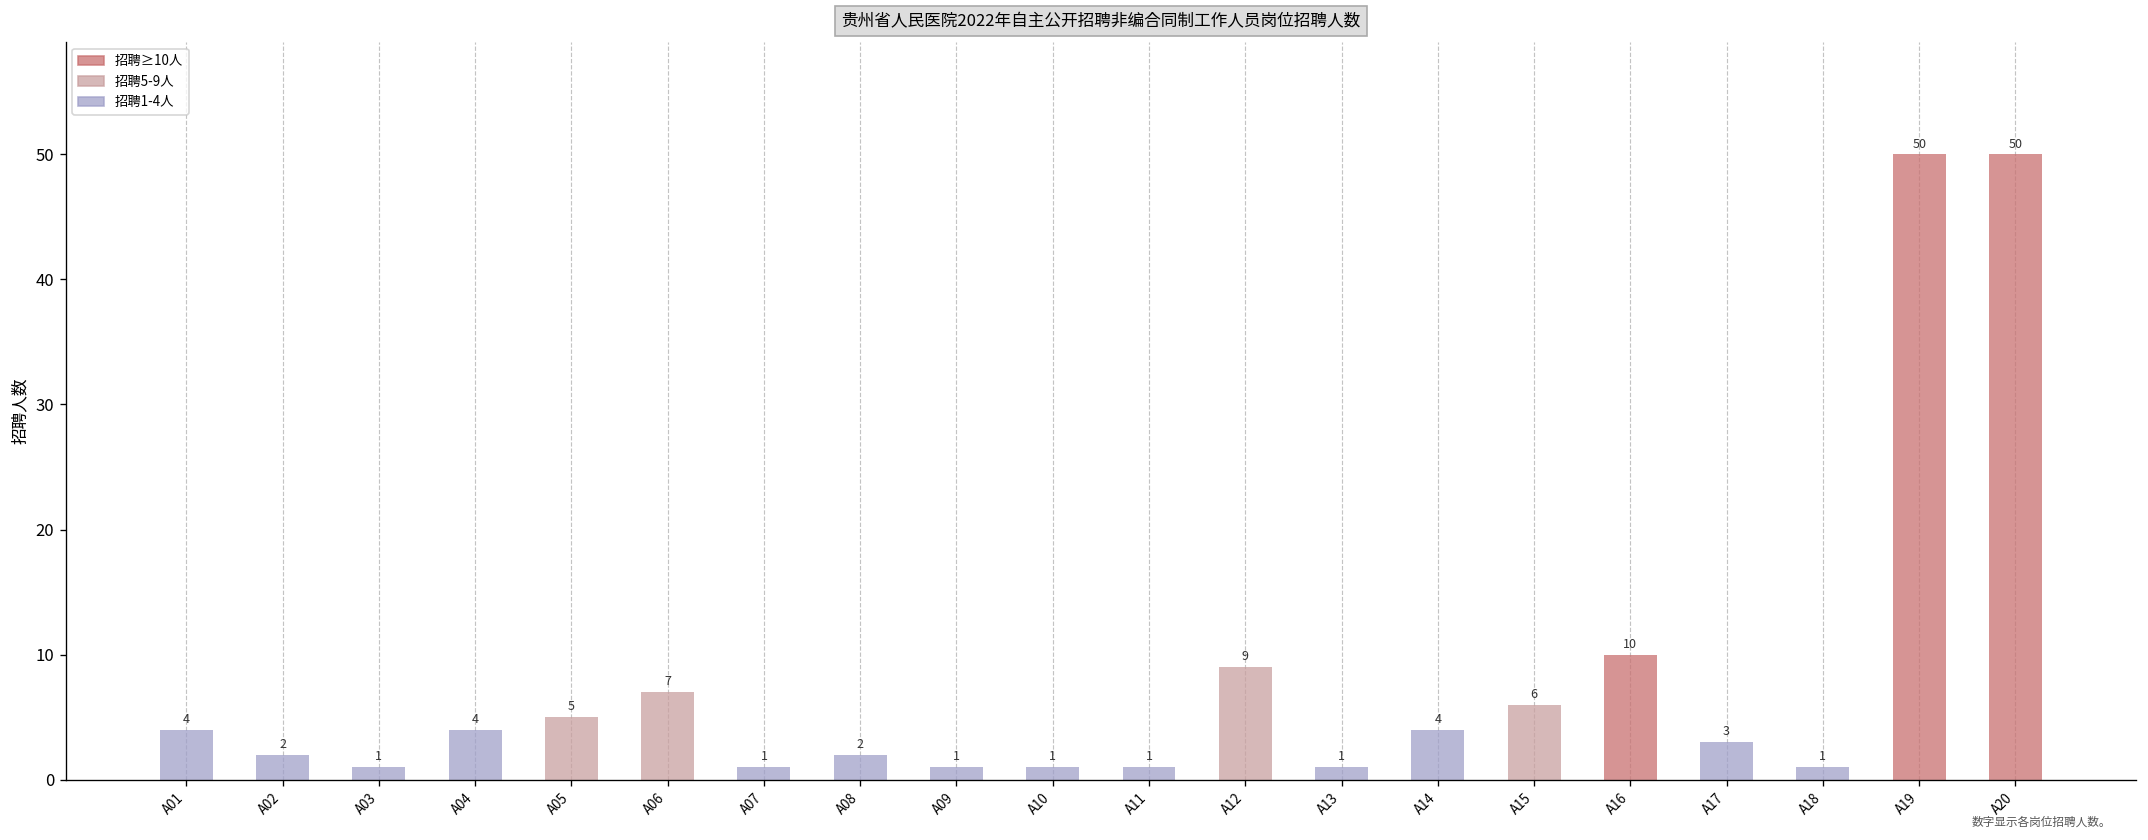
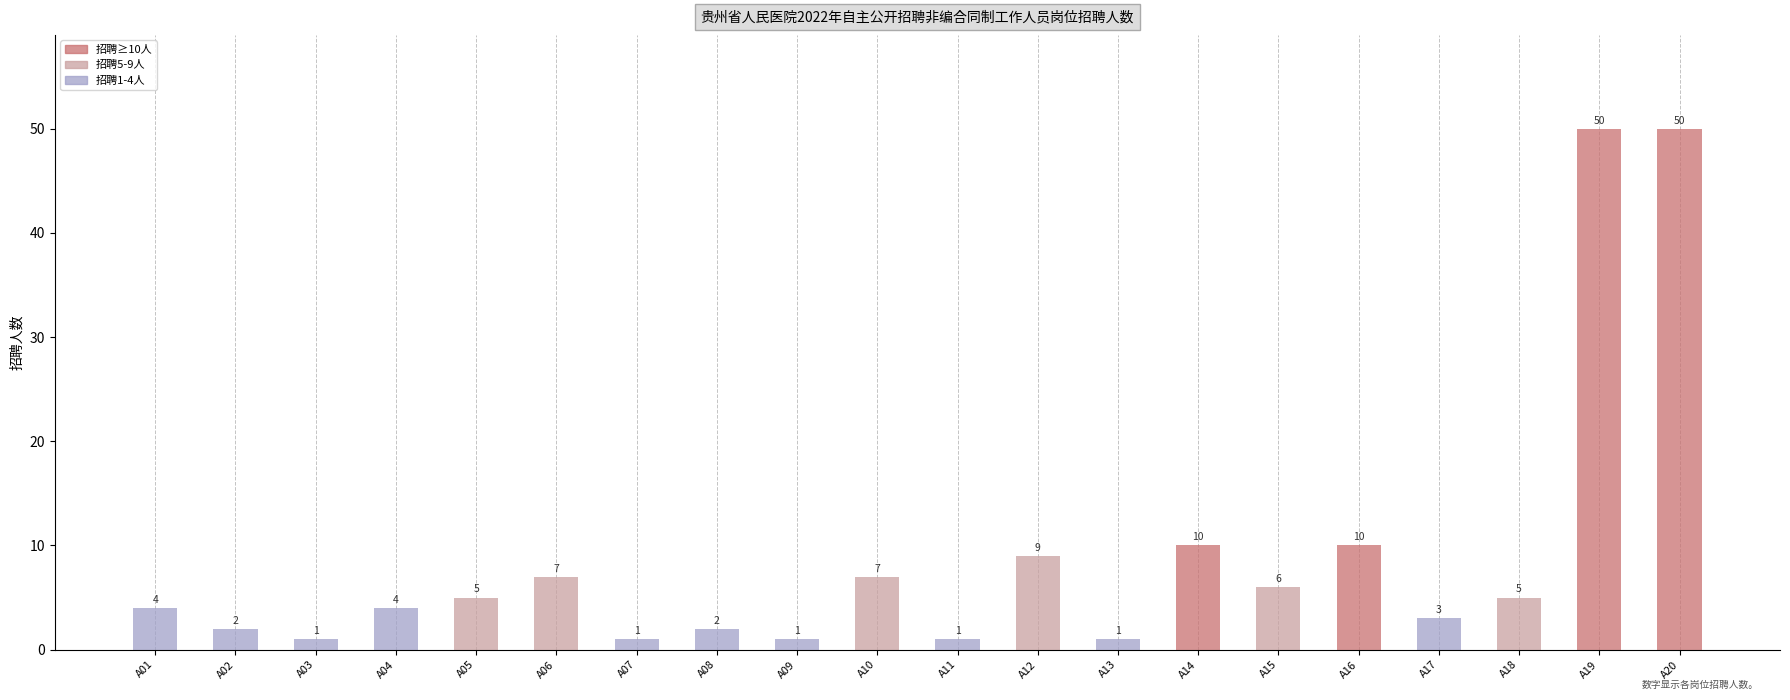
A10: 1 -> 7
A14: 4 -> 10
A18: 1 -> 5
